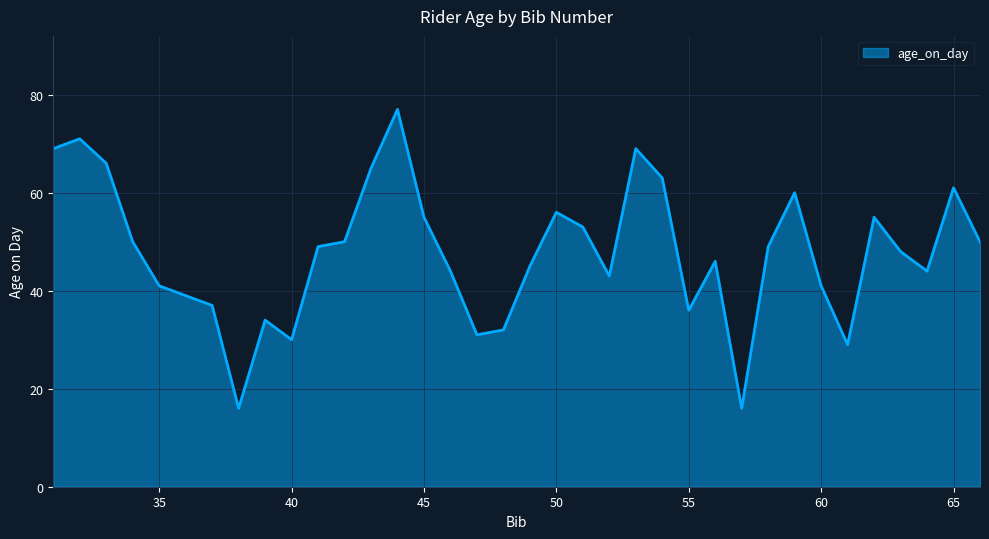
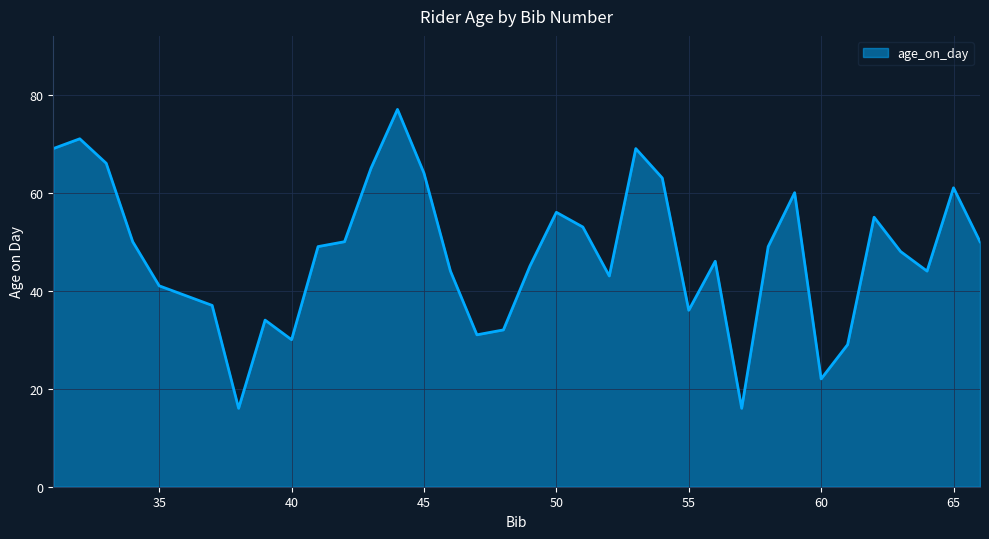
45: 55 -> 64
60: 41 -> 22
